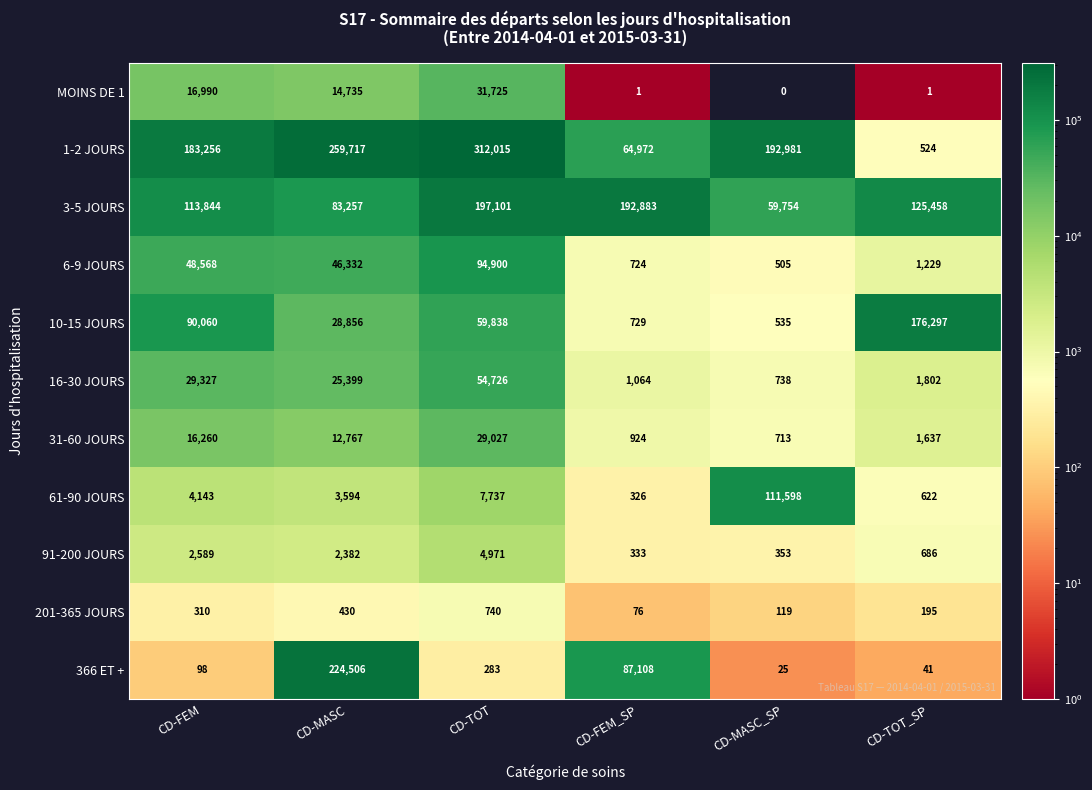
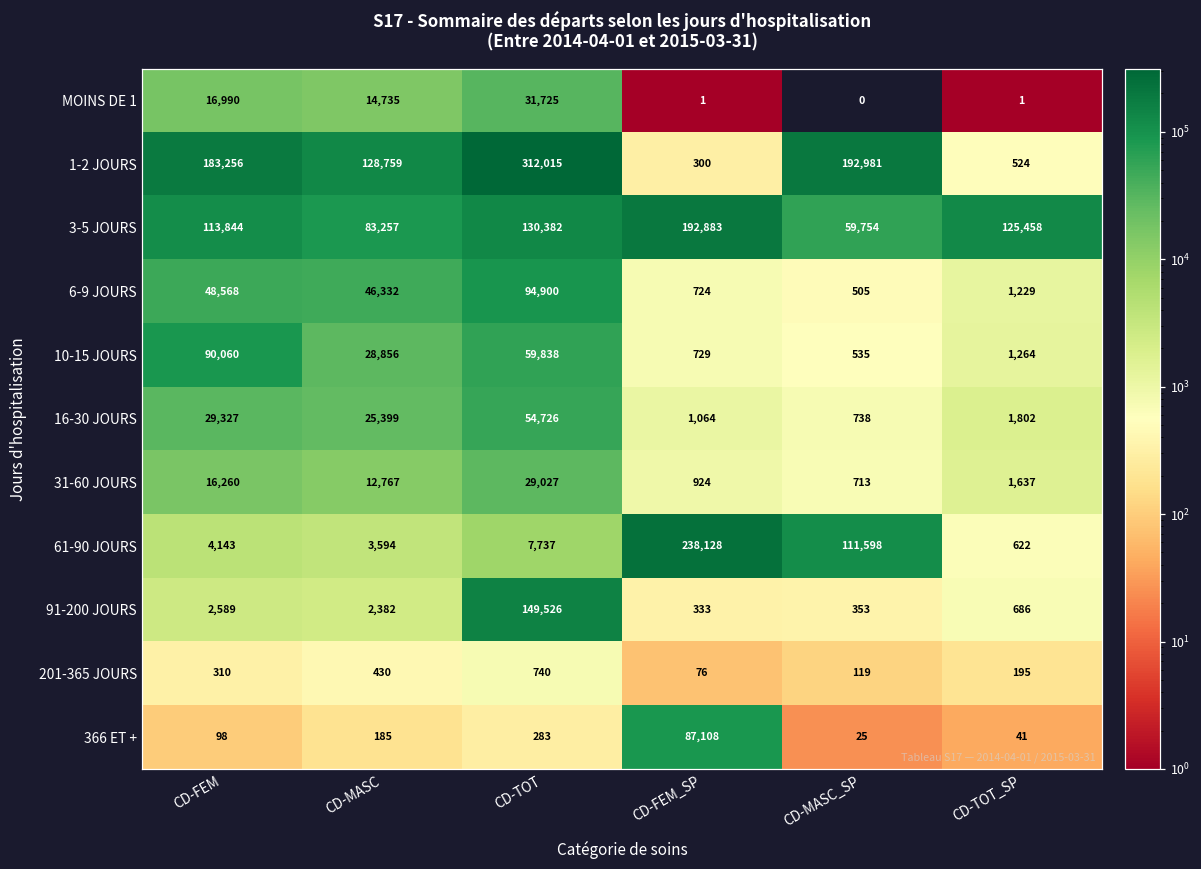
1-2 JOURS, CD-MASC: 259,717 -> 128,759
1-2 JOURS, CD-FEM_SP: 64,972 -> 300
3-5 JOURS, CD-TOT: 197,101 -> 130,382
10-15 JOURS, CD-TOT_SP: 176,297 -> 1,264
61-90 JOURS, CD-FEM_SP: 326 -> 238,128
91-200 JOURS, CD-TOT: 4,971 -> 149,526
366 ET +, CD-MASC: 224,506 -> 185
